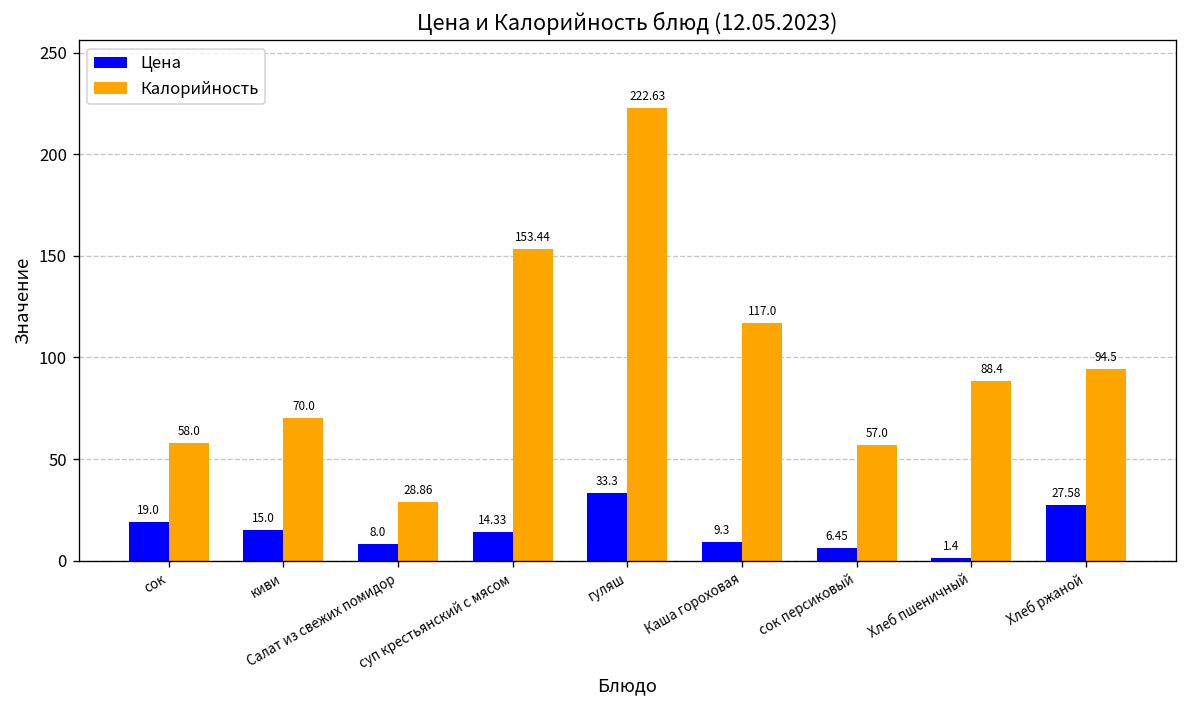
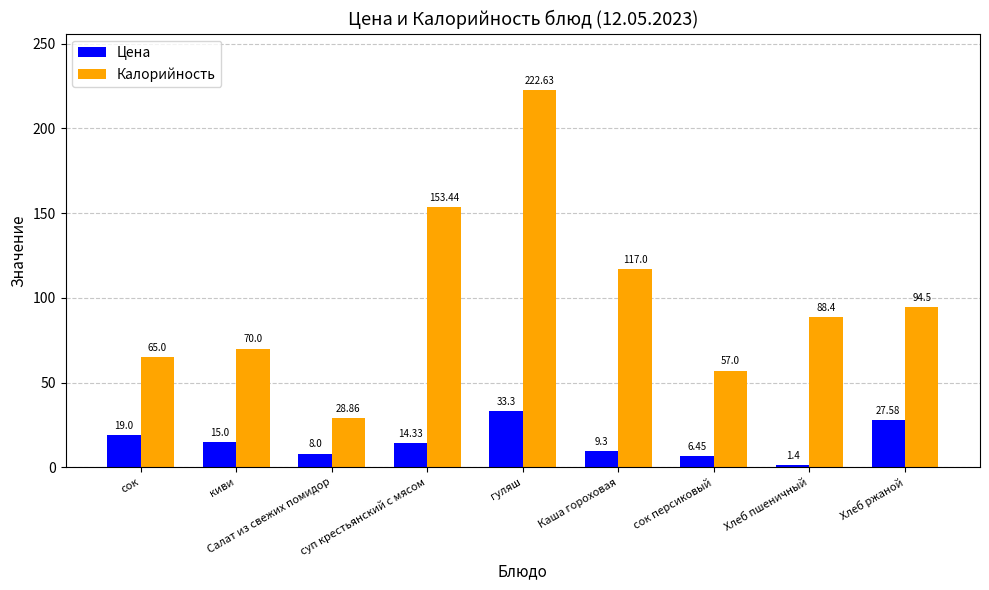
Калорийность, сок: 58.0 -> 65.0
